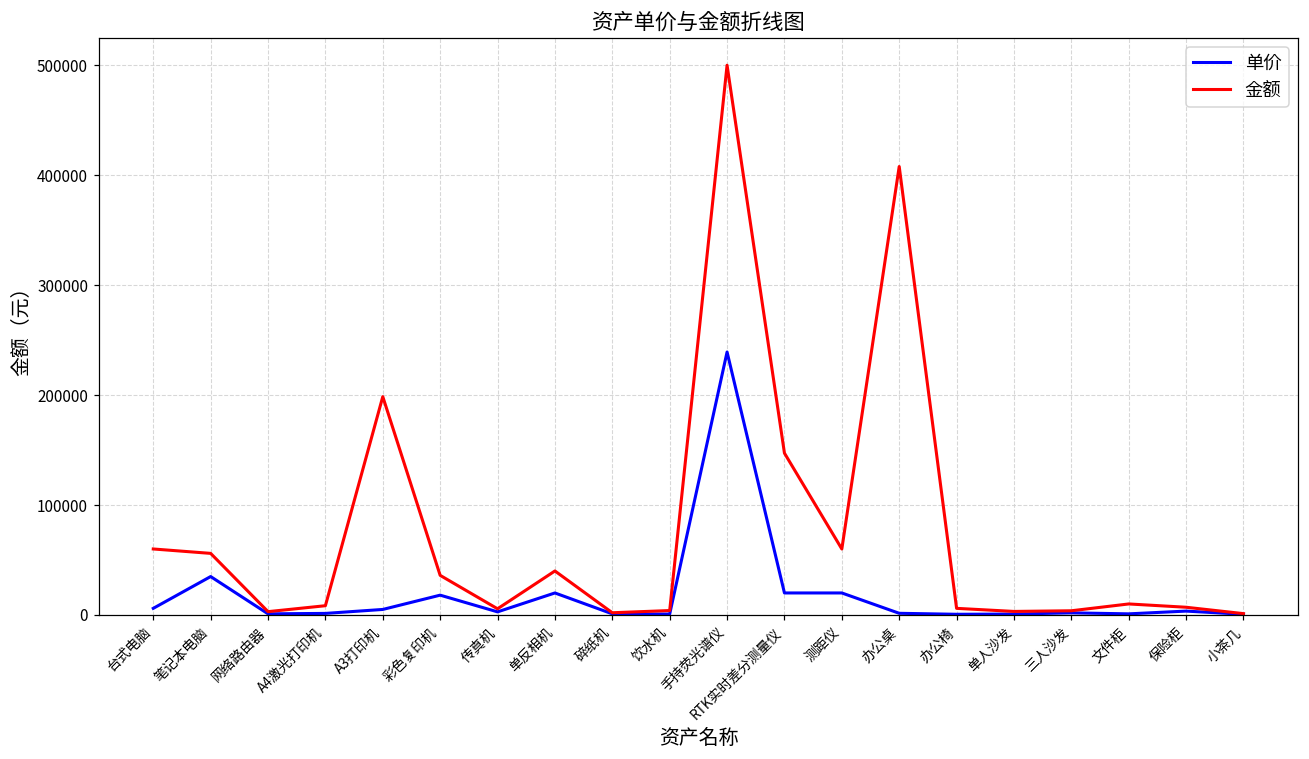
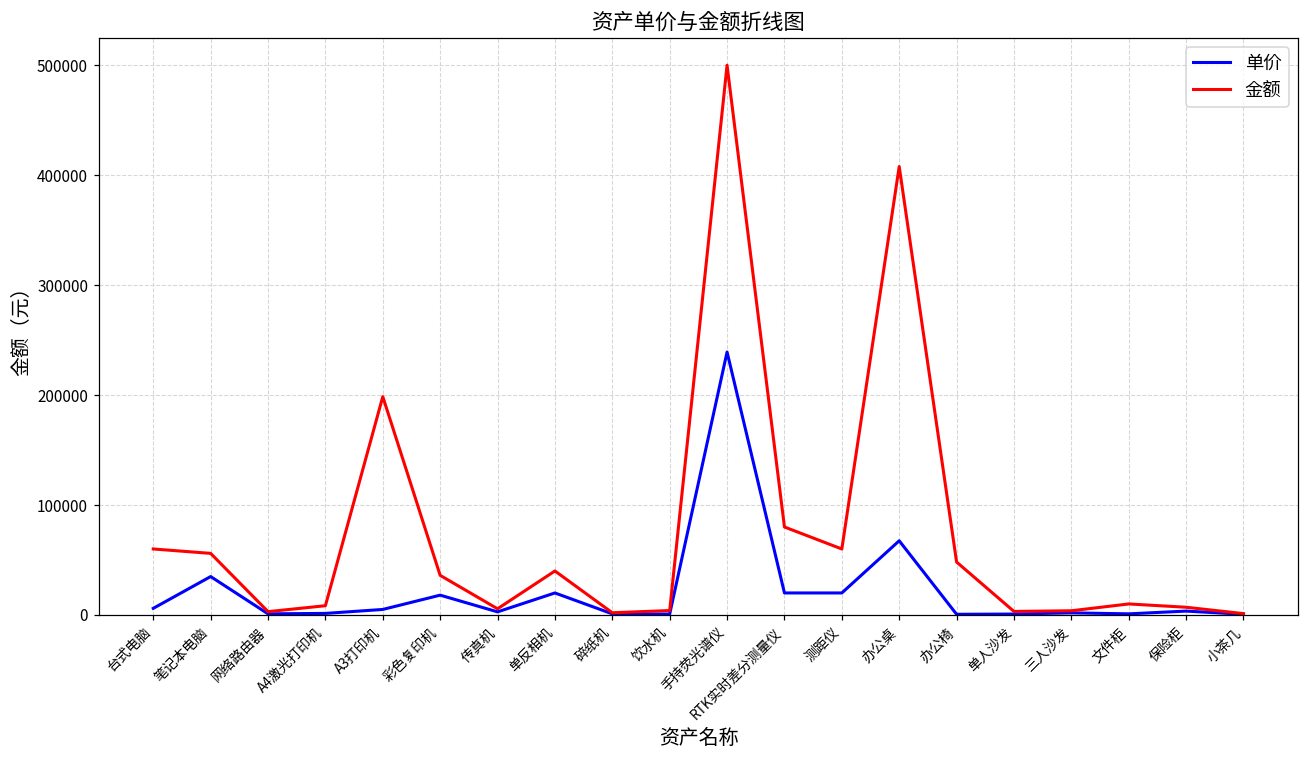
金额, RTK实时差分测量仪: 150000 -> 80000
单价, 办公桌: 0 -> 70000
金额, 办公椅: 10000 -> 50000
